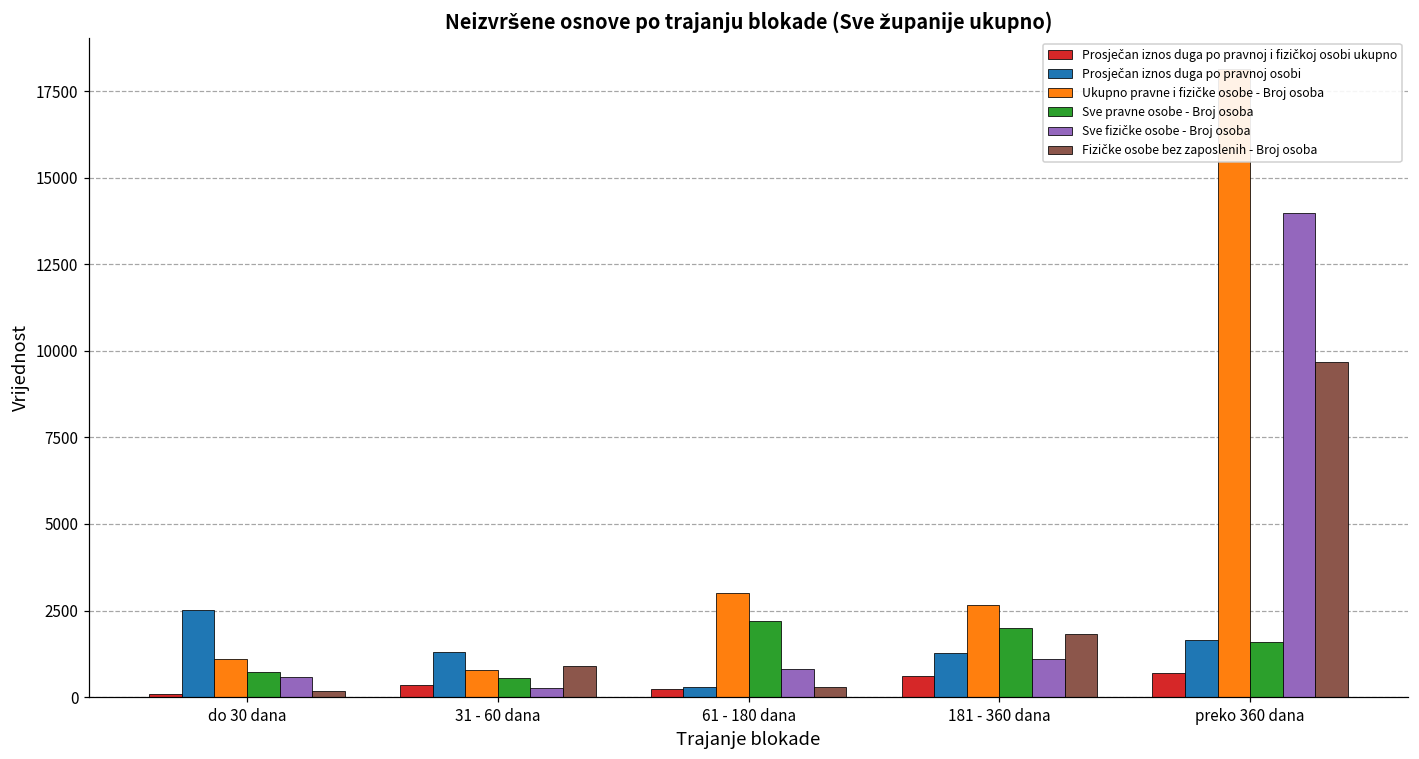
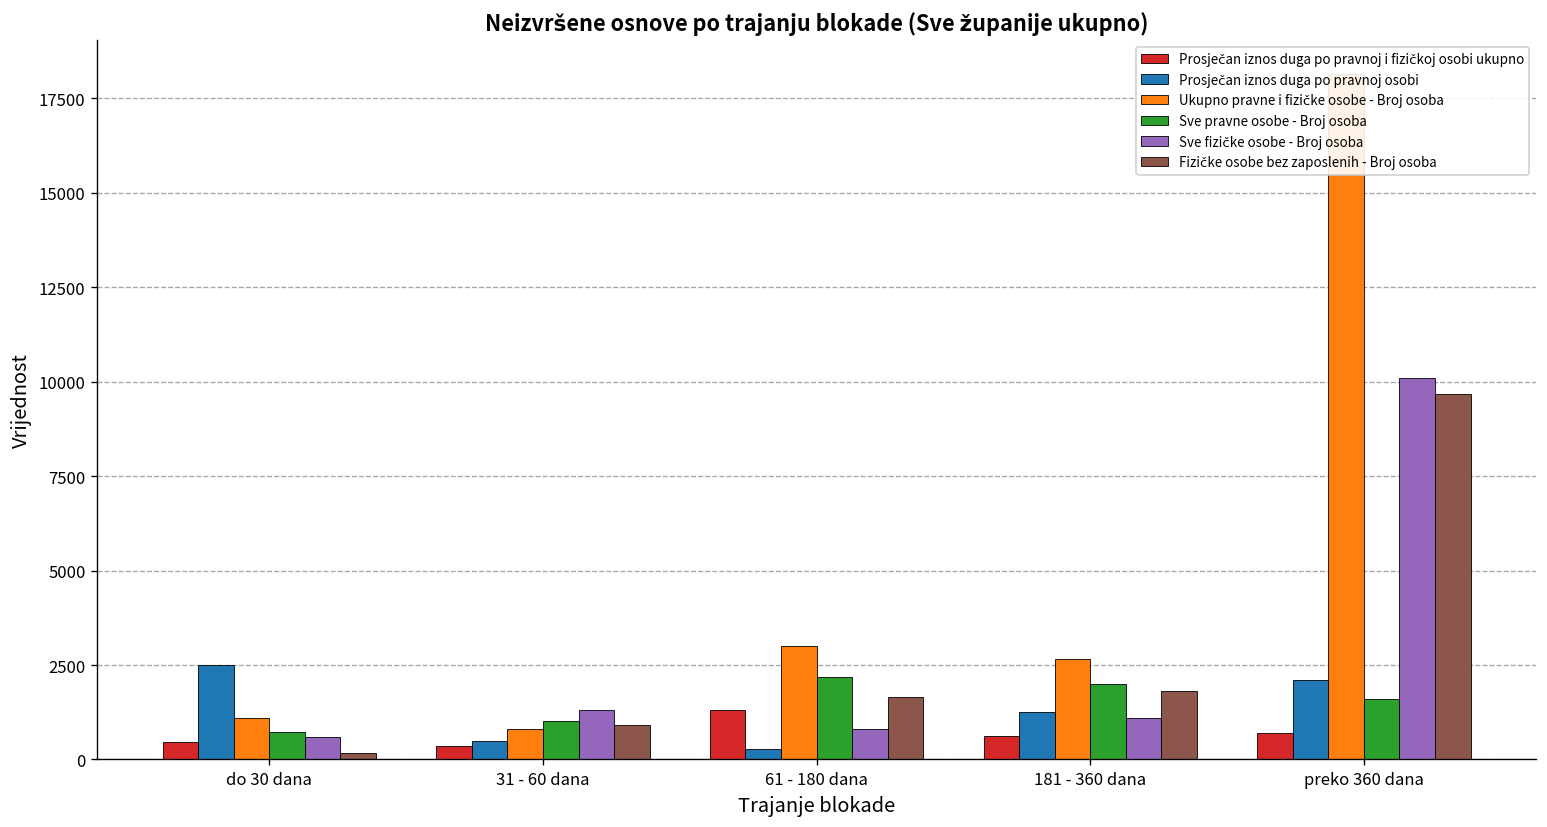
Prosječan iznos duga po pravnoj i fizičkoj osobi ukupno, do 30 dana: 100 -> 500
Prosječan iznos duga po pravnoj osobi, 31 - 60 dana: 1300 -> 500
Sve pravne osobe - Broj osoba, 31 - 60 dana: 500 -> 1000
Sve fizičke osobe - Broj osoba, 31 - 60 dana: 300 -> 1300
Prosječan iznos duga po pravnoj i fizičkoj osobi ukupno, 61 - 180 dana: 200 -> 1300
Fizičke osobe bez zaposlenih - Broj osoba, 61 - 180 dana: 300 -> 1700
Prosječan iznos duga po pravnoj osobi, preko 360 dana: 1600 -> 2100
Sve fizičke osobe - Broj osoba, preko 360 dana: 14000 -> 10100
